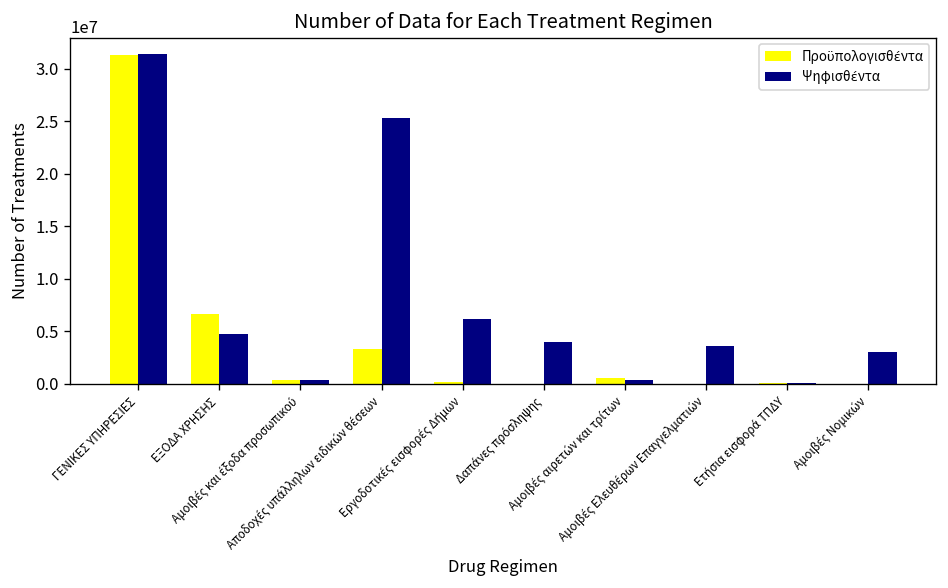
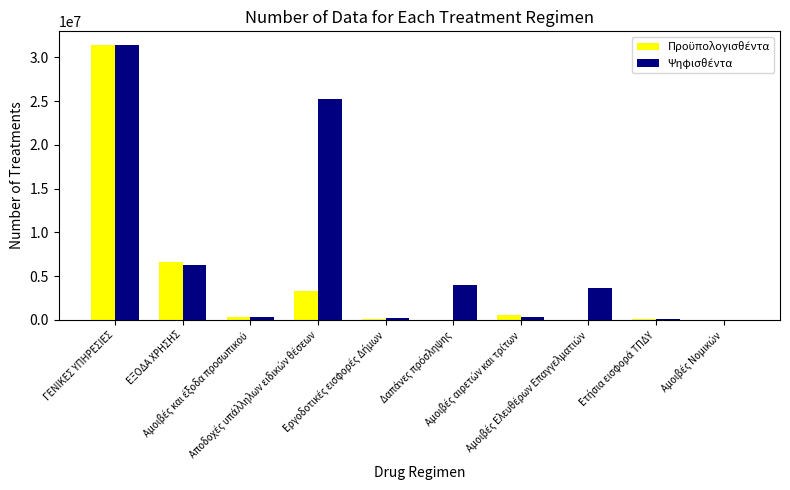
Ψηφισθέντα, ΕΞΟΔΑ ΧΡΗΣΗΣ: 5000000 -> 6000000
Ψηφισθέντα, Εργοδοτικές εισφορές Δήμων: 6000000 -> 0
Ψηφισθέντα, Αμοιβές Νομικών: 3000000 -> 0
